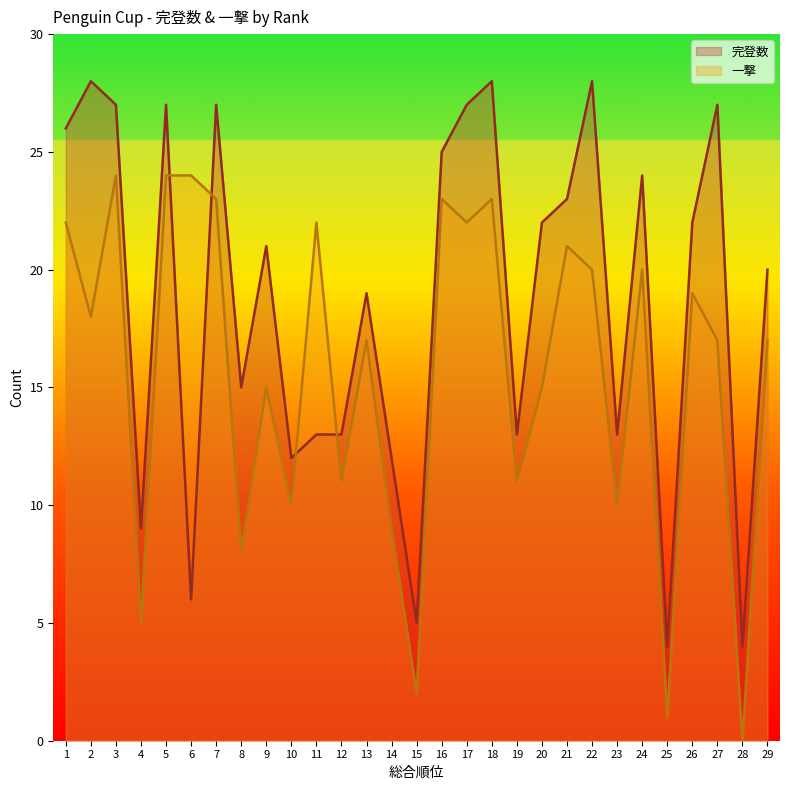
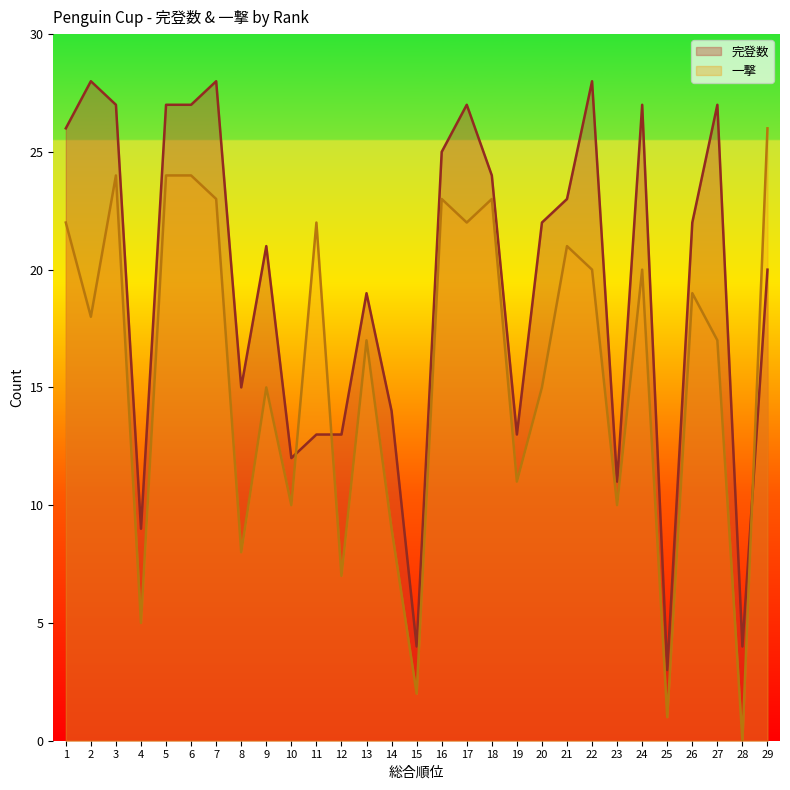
完登数, 6: 6 -> 27
完登数, 7: 27 -> 28
一撃, 12: 11 -> 7
完登数, 14: 12 -> 14
完登数, 15: 5 -> 4
完登数, 18: 28 -> 24
完登数, 23: 13 -> 11
完登数, 24: 24 -> 27
完登数, 25: 4 -> 3
一撃, 29: 17 -> 26
